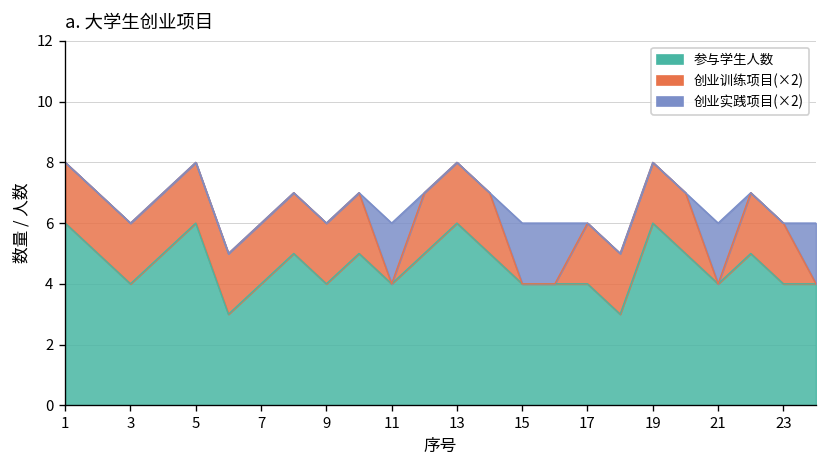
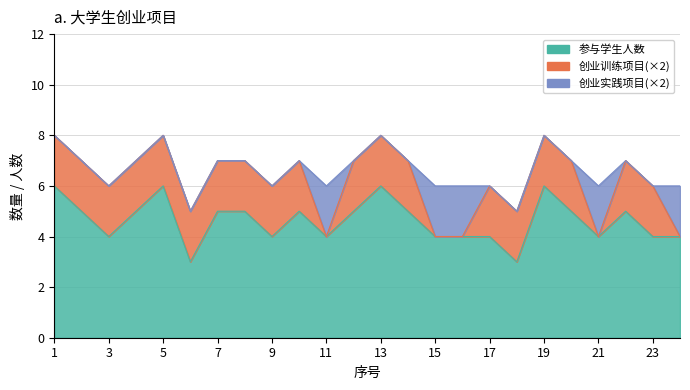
参与学生人数, 7: 4 -> 5
